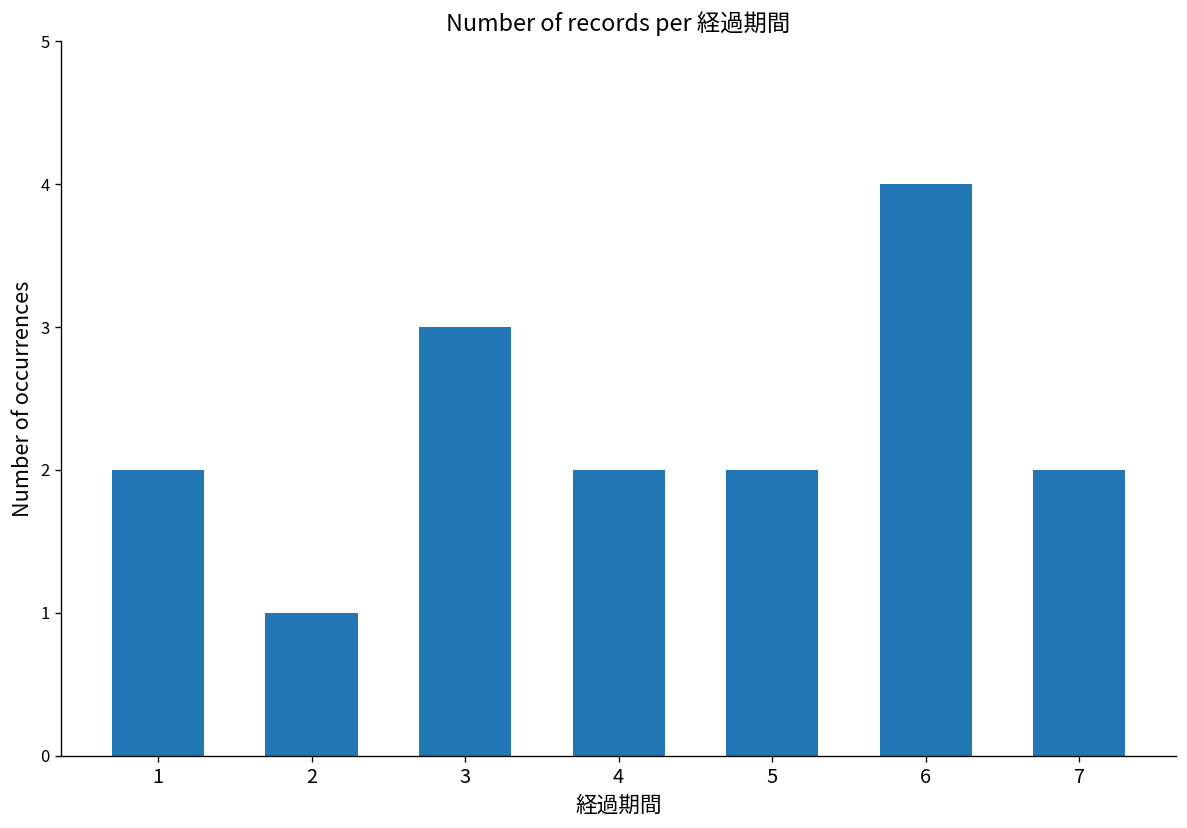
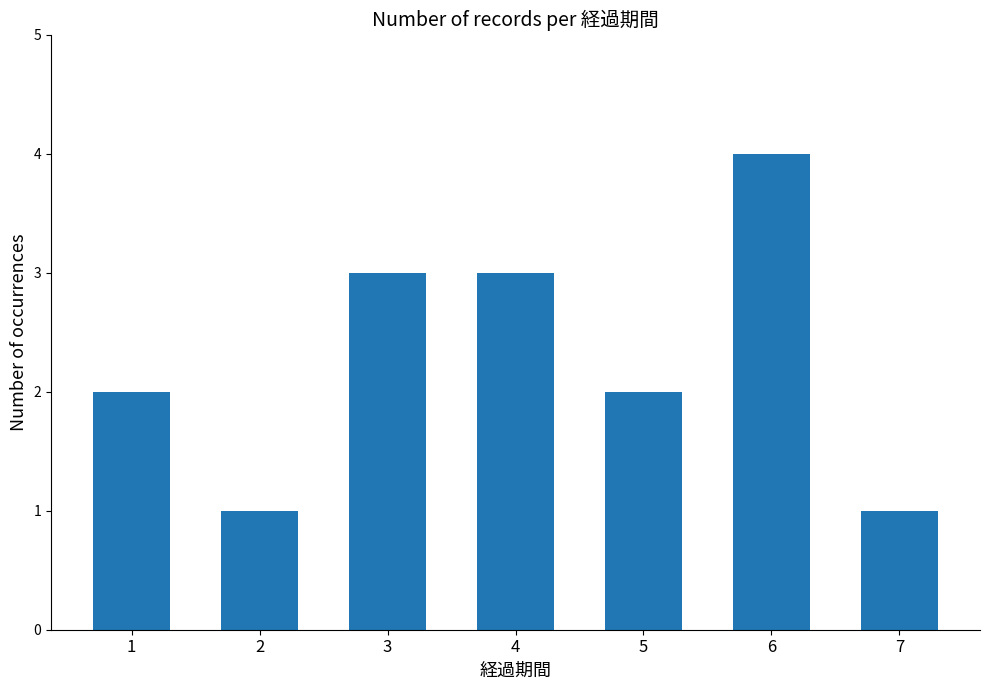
4: 2 -> 3
7: 2 -> 1
